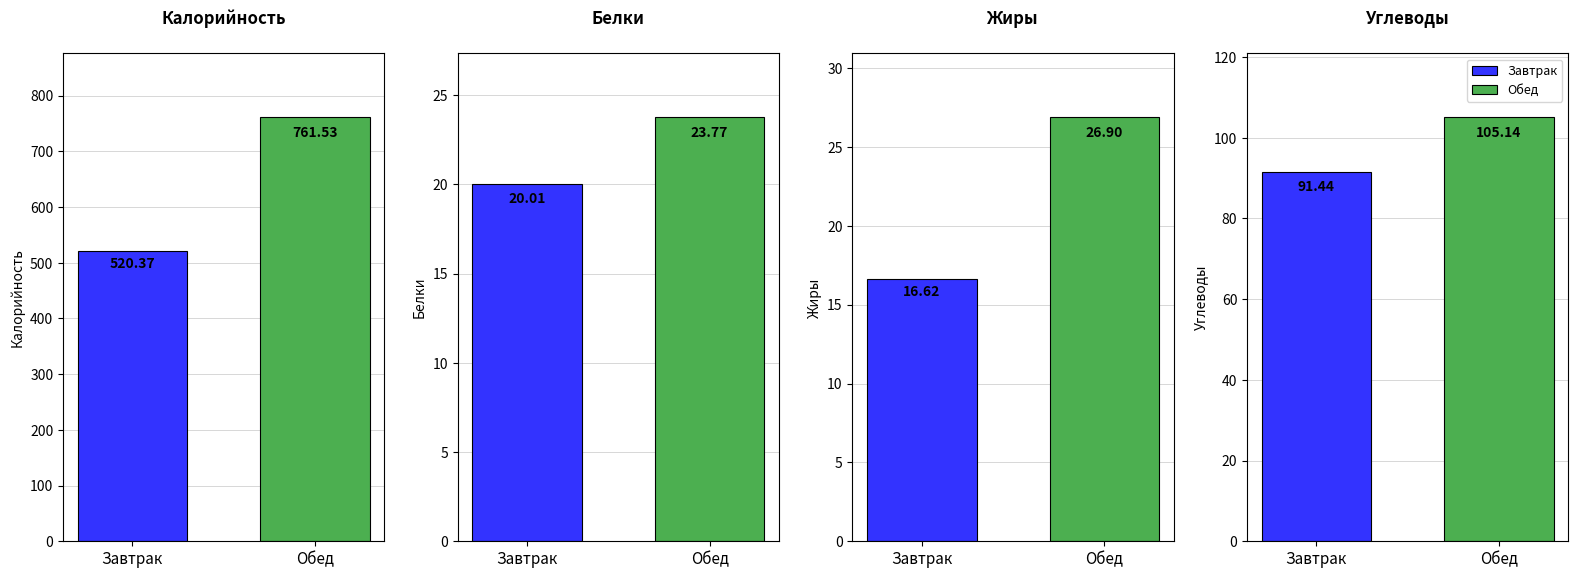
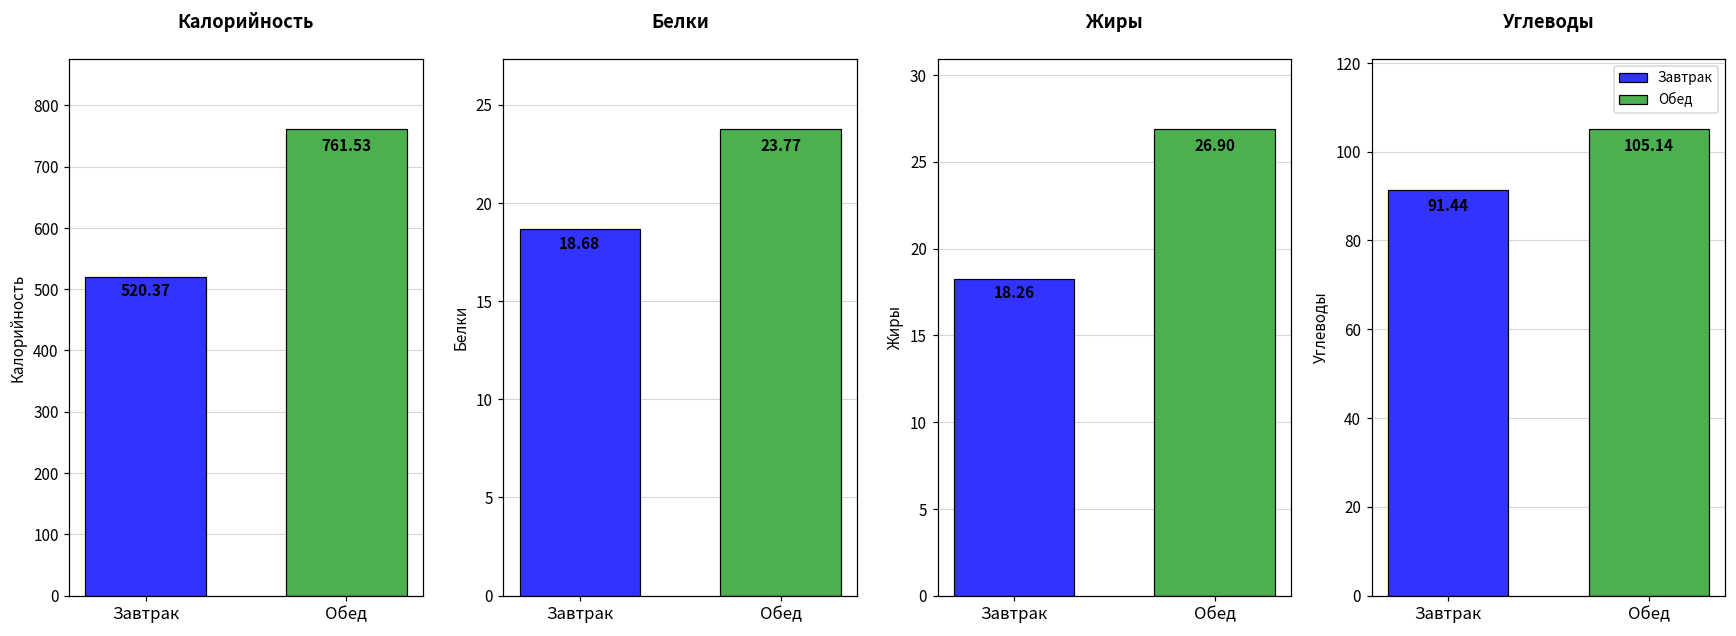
Белки, Завтрак: 20.01 -> 18.68
Жиры, Завтрак: 16.62 -> 18.26
